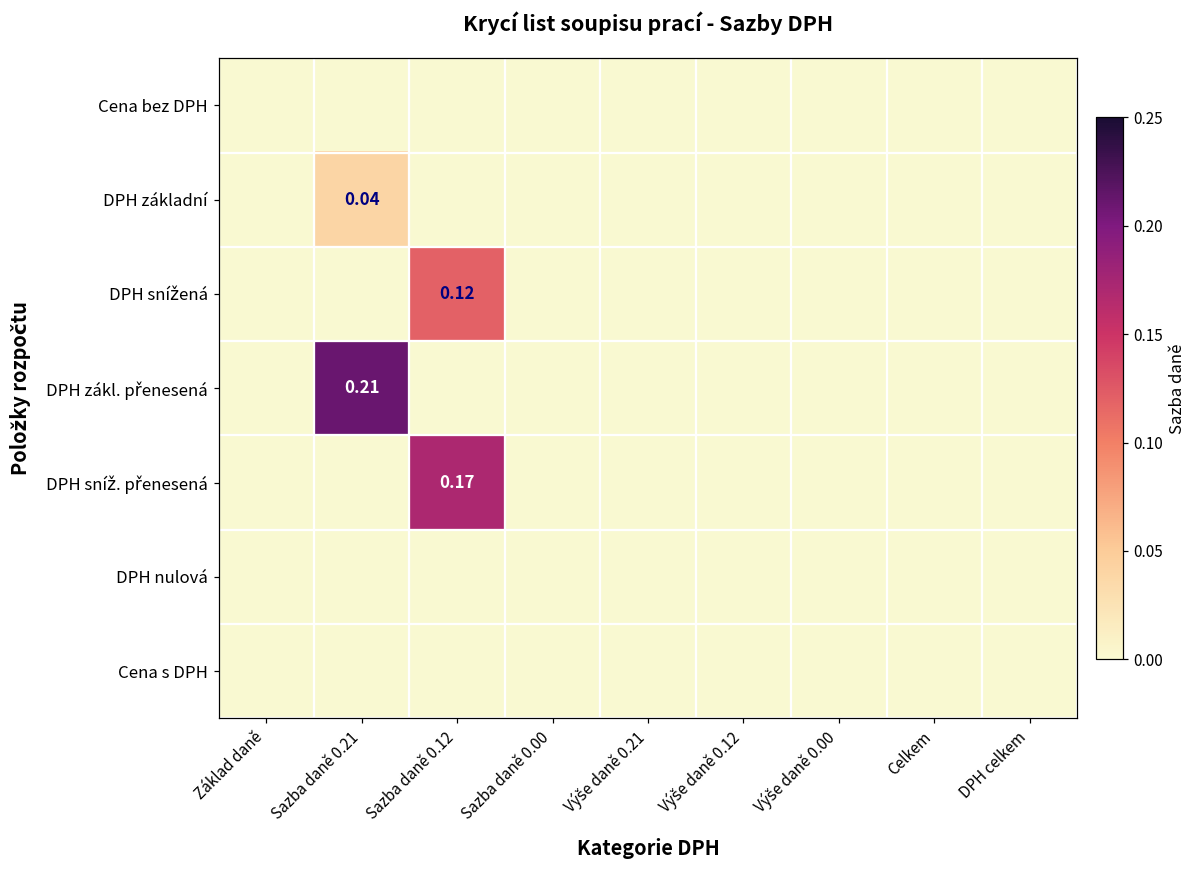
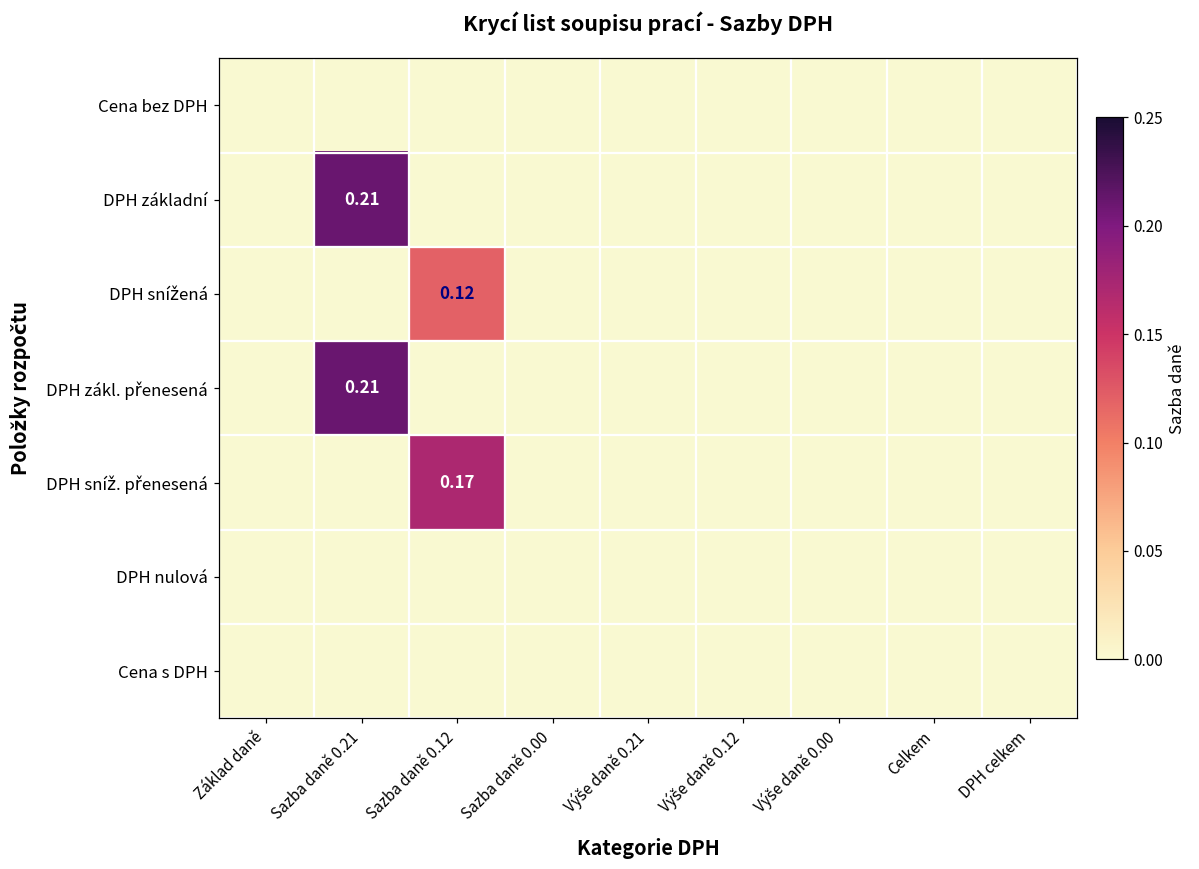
DPH základní, Sazba daně 0.21: 0.04 -> 0.21
